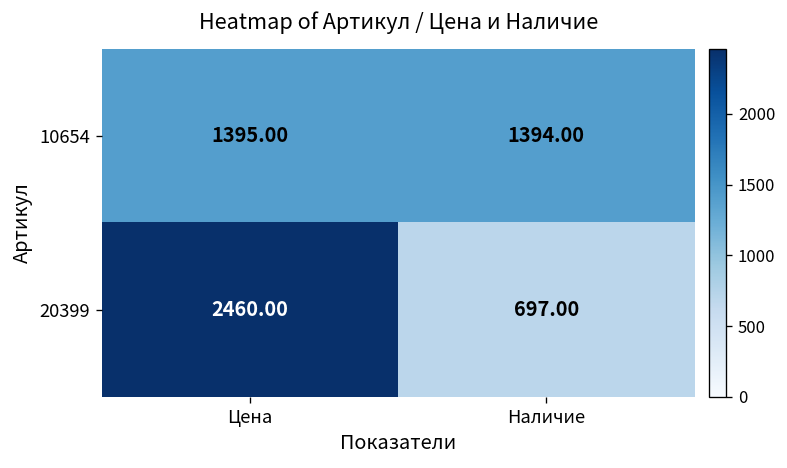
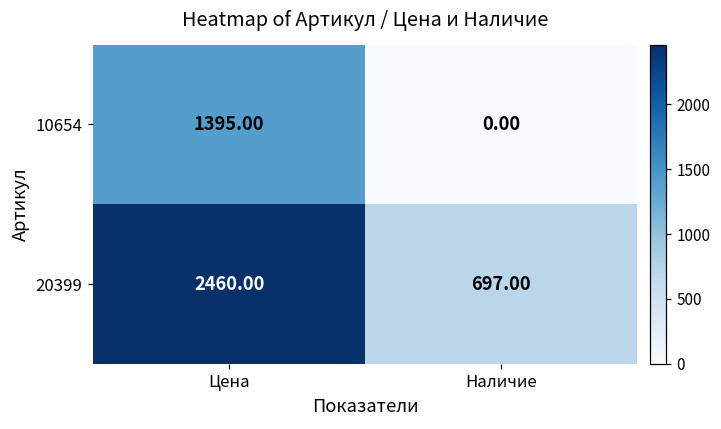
10654, Наличие: 1394.00 -> 0.00
